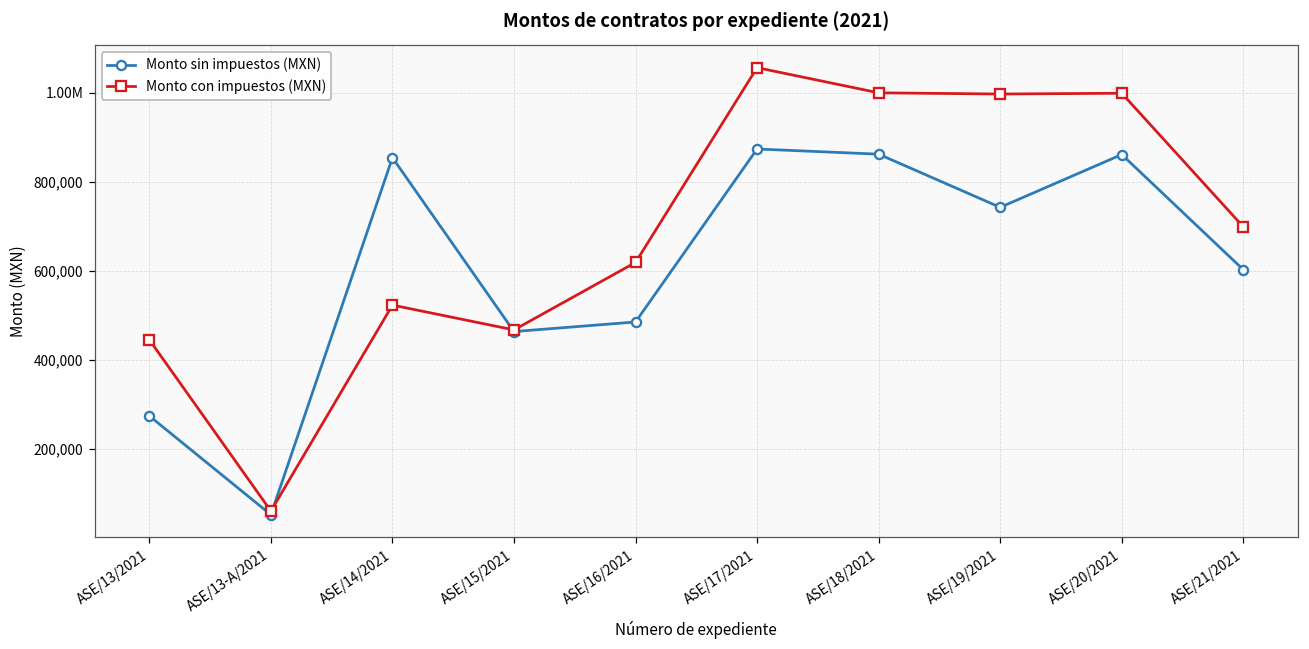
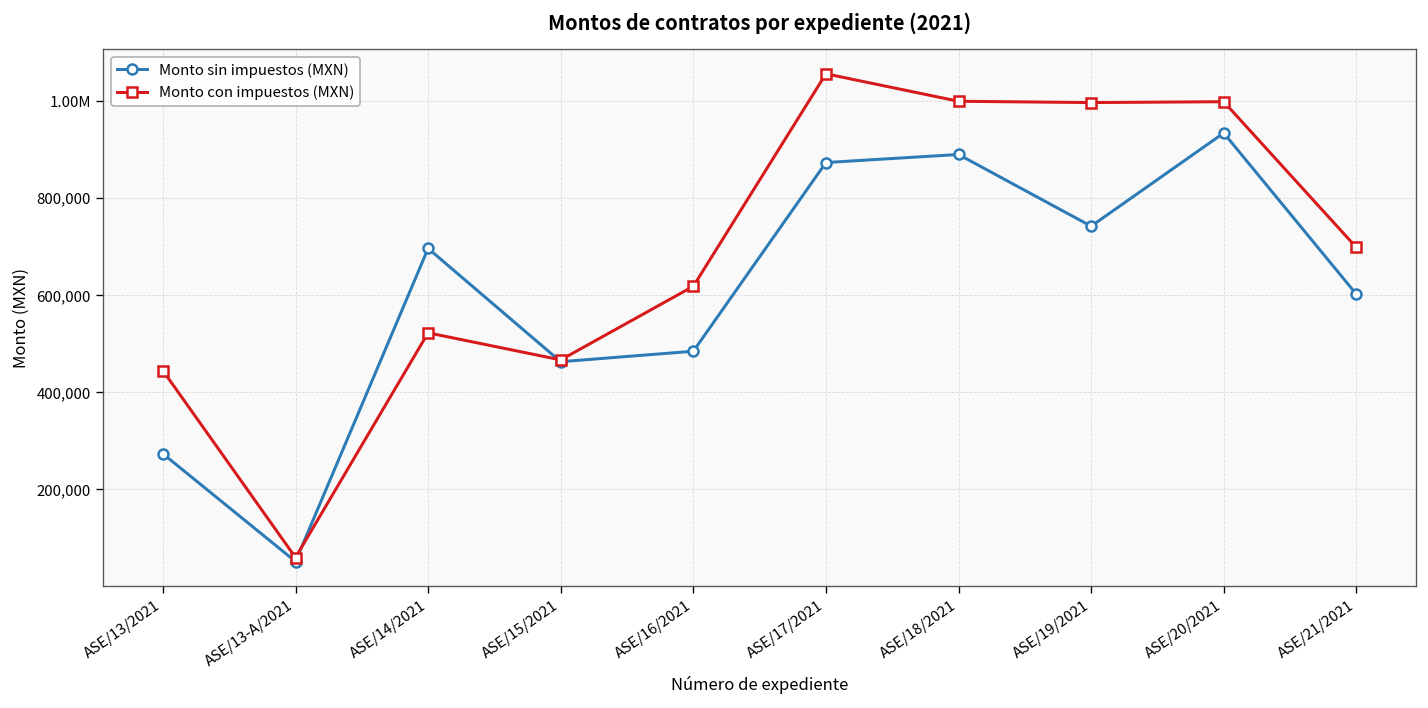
Monto sin impuestos (MXN), ASE/14/2021: 850,000 -> 700,000
Monto sin impuestos (MXN), ASE/18/2021: 860,000 -> 890,000
Monto sin impuestos (MXN), ASE/20/2021: 860,000 -> 930,000
